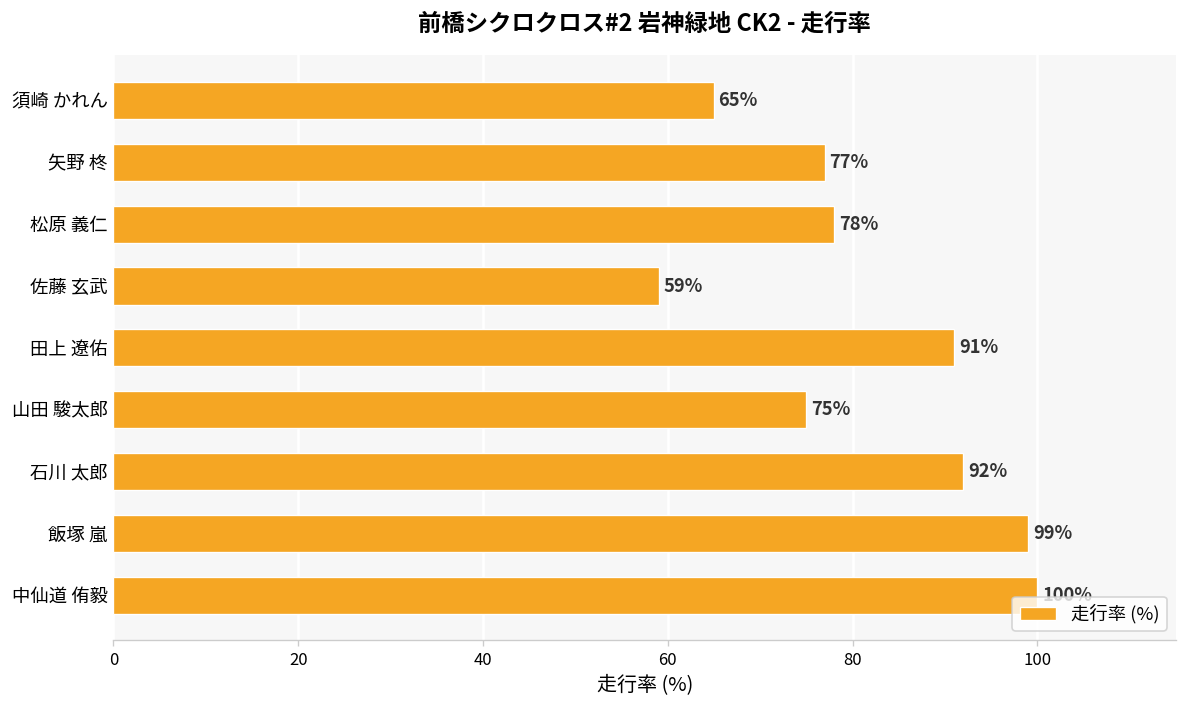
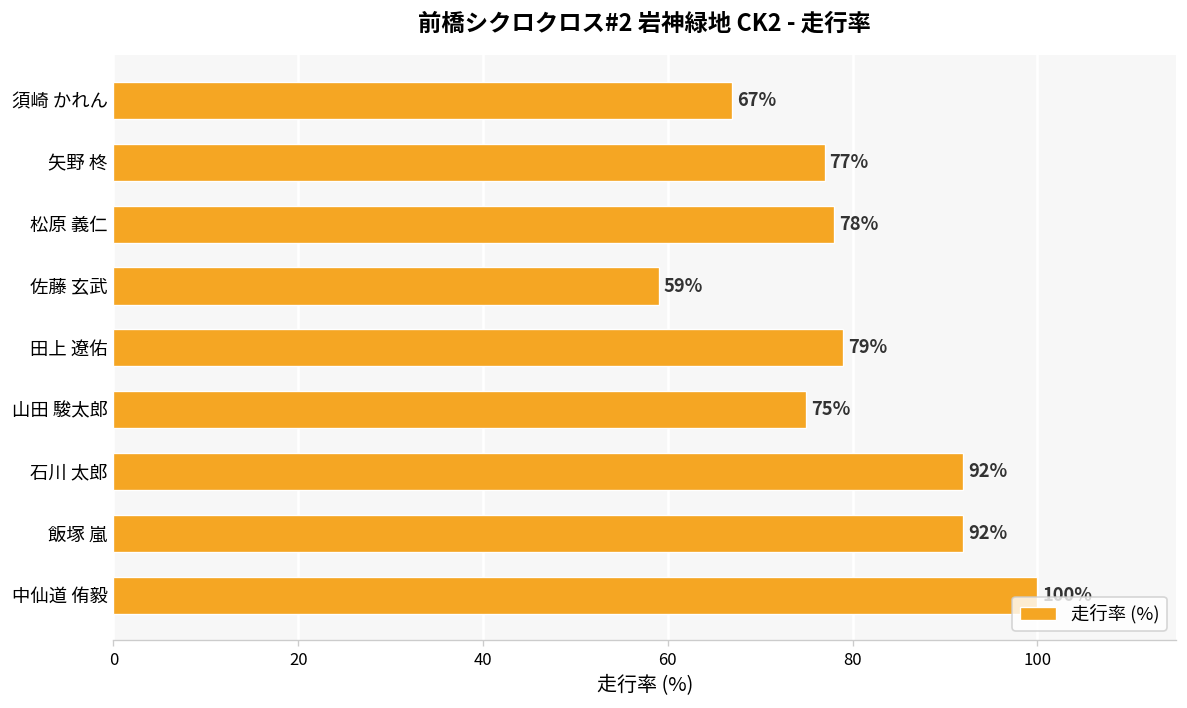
須崎 かれん: 65% -> 67%
田上 遼佑: 91% -> 79%
飯塚 嵐: 99% -> 92%
